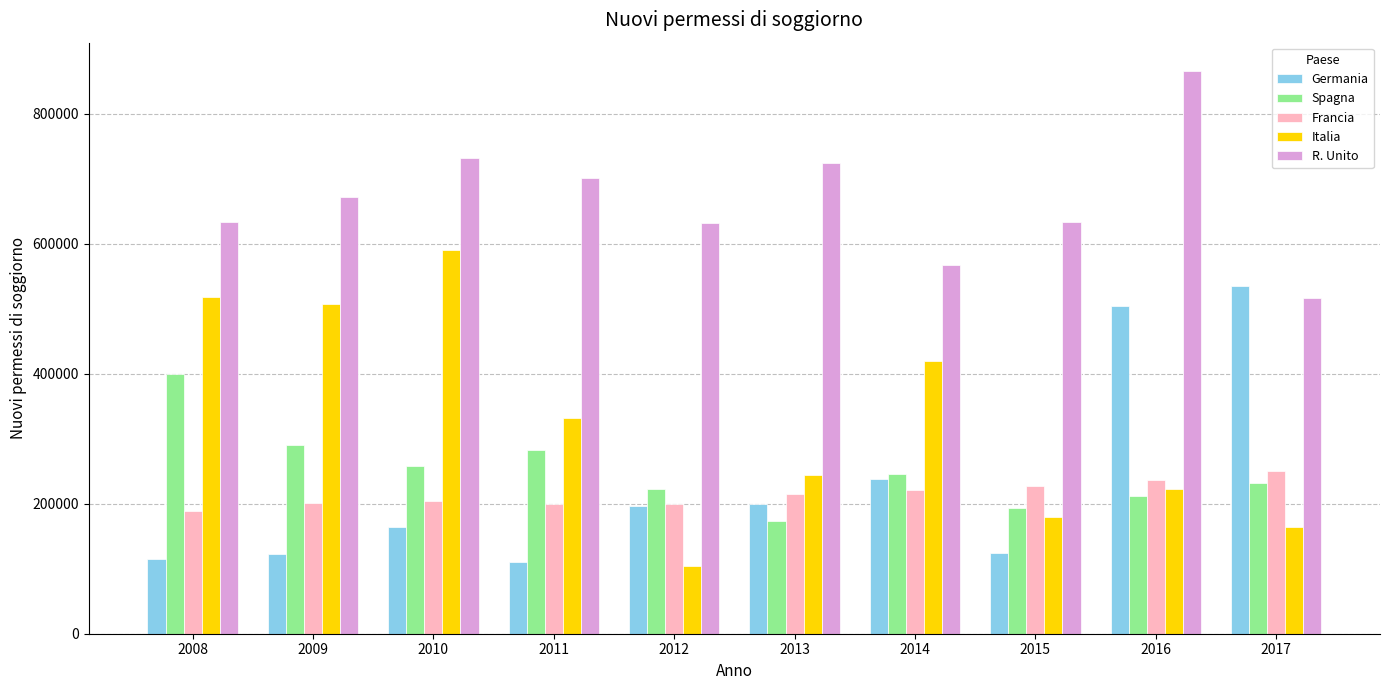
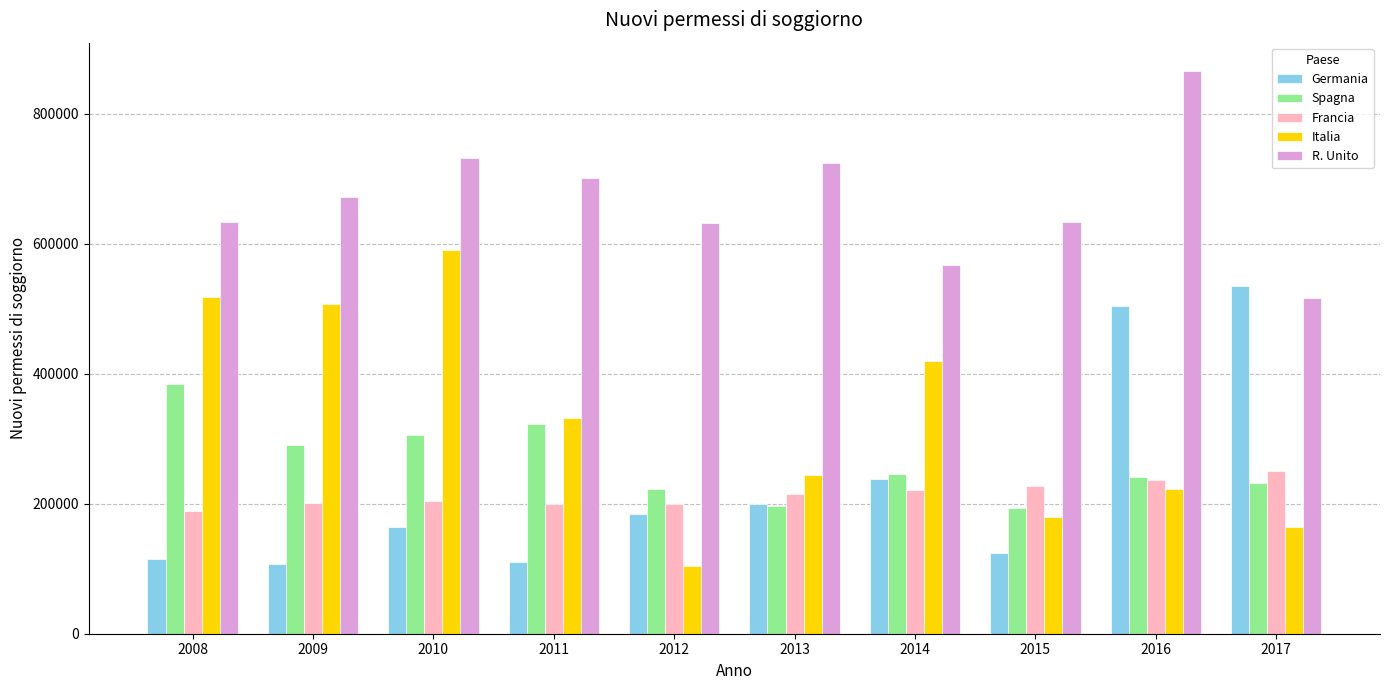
Spagna, 2008: 400000 -> 380000
Germania, 2009: 120000 -> 110000
Spagna, 2010: 260000 -> 310000
Spagna, 2011: 280000 -> 320000
Germania, 2012: 200000 -> 180000
Spagna, 2013: 170000 -> 200000
Spagna, 2016: 210000 -> 240000
